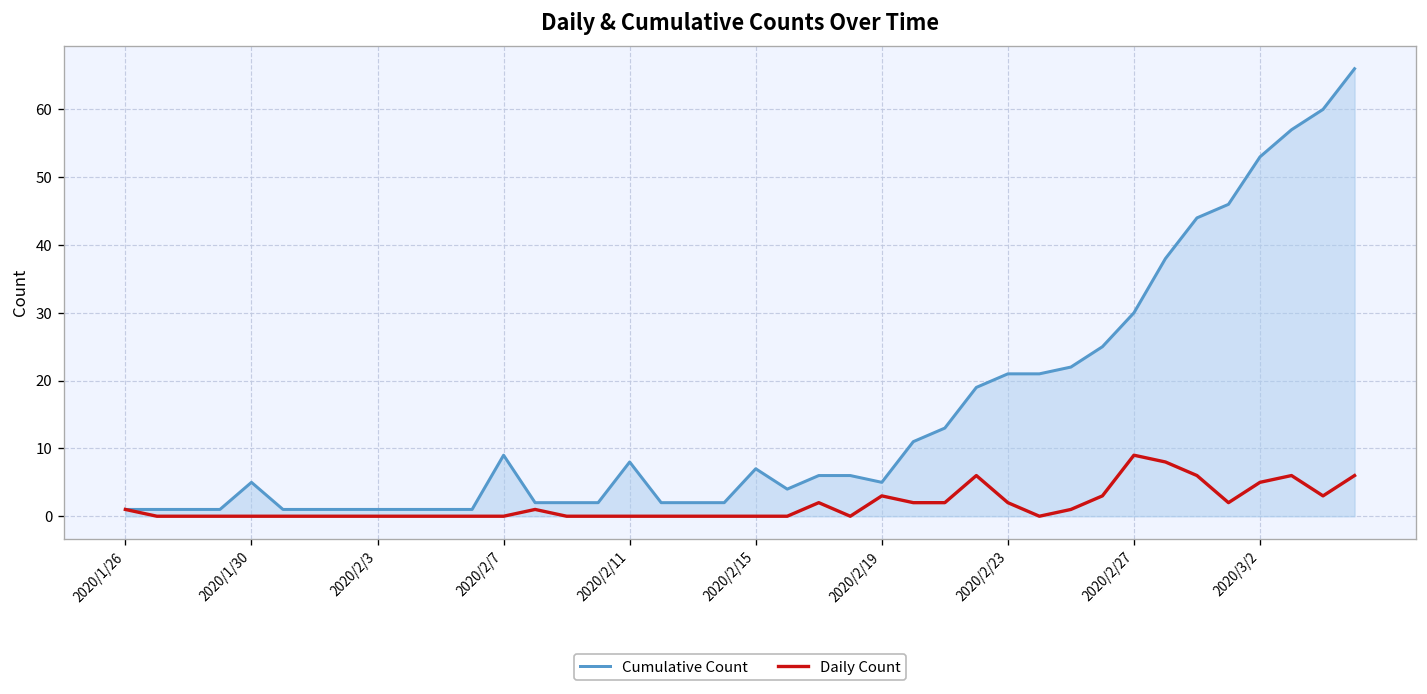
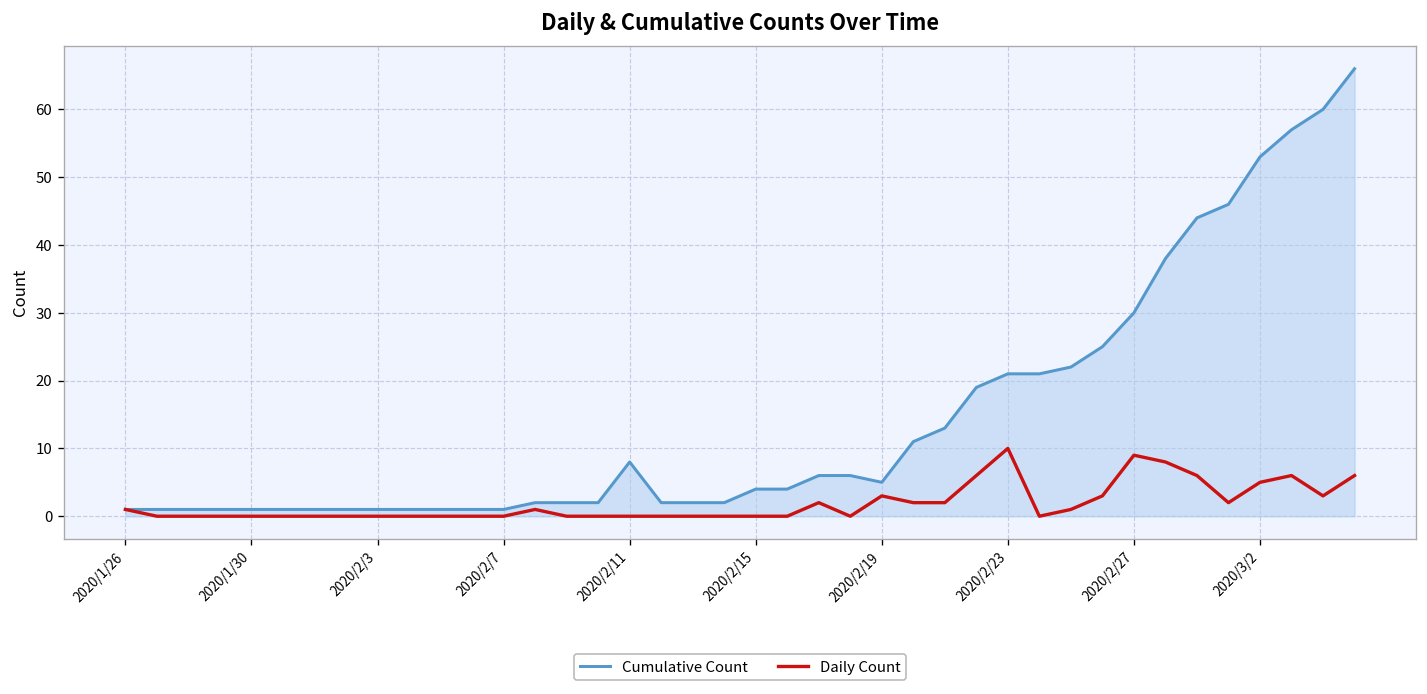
Cumulative Count, 2020/1/30: 5 -> 1
Cumulative Count, 2020/2/7: 9 -> 1
Cumulative Count, 2020/2/15: 7 -> 4
Daily Count, 2020/2/23: 2 -> 10
